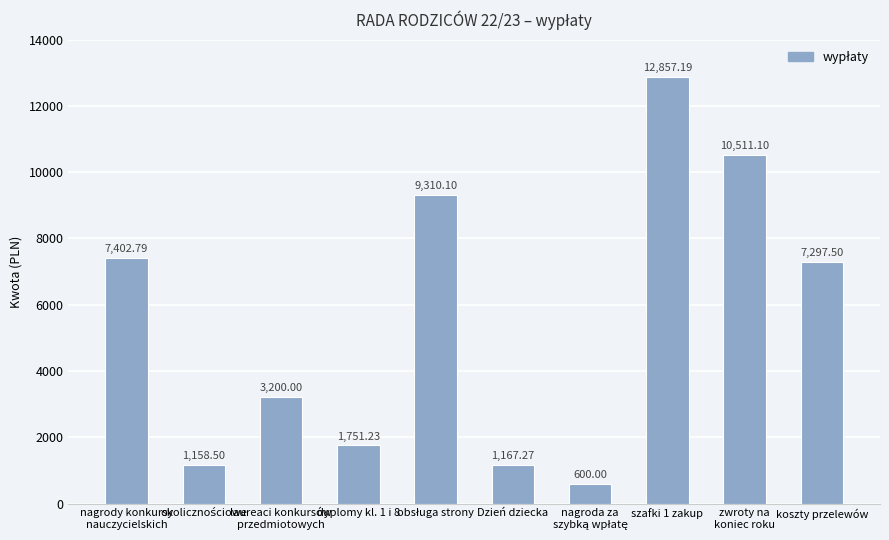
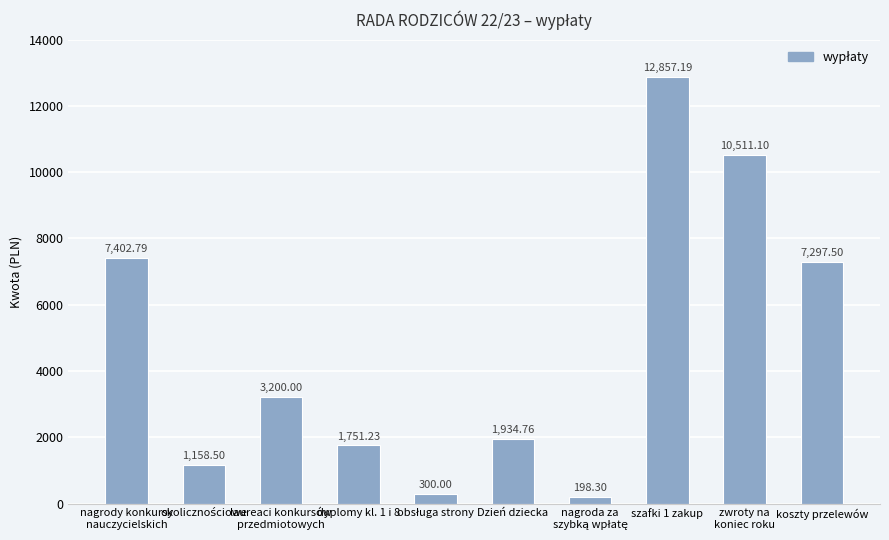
obsługa strony: 9,310.10 -> 300.00
Dzień dziecka: 1,167.27 -> 1,934.76
nagroda za szybką wpłatę: 600.00 -> 198.30
